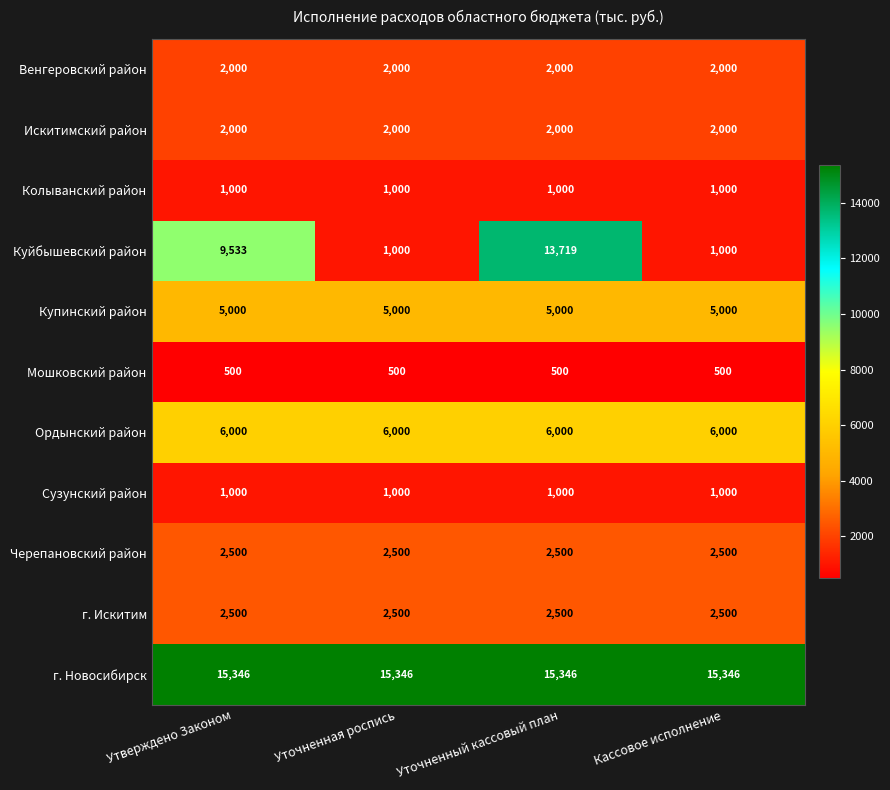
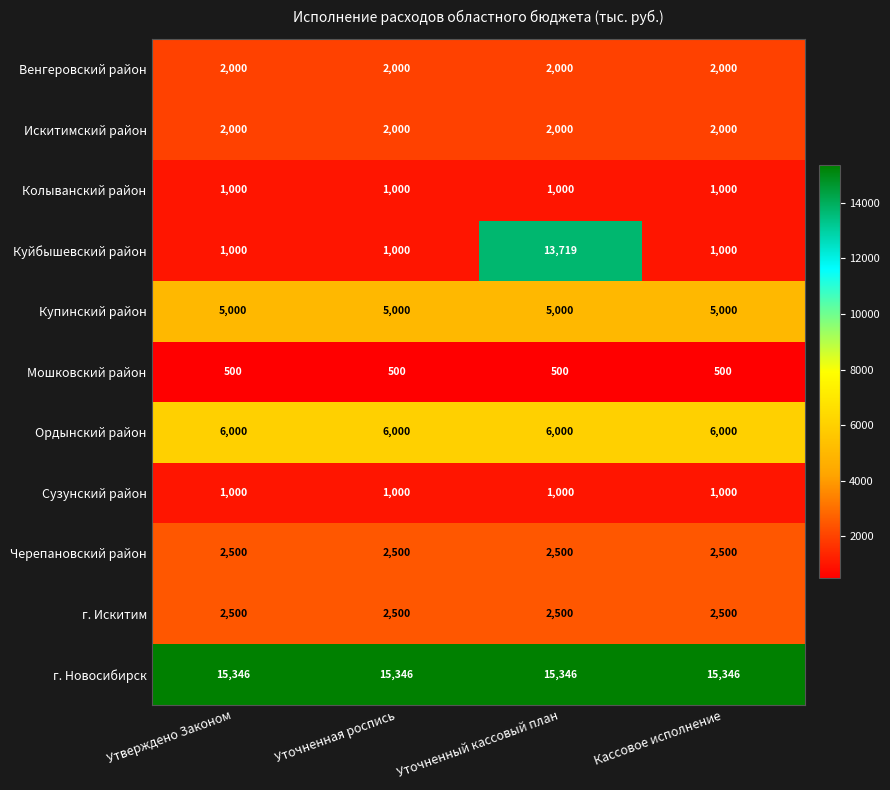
Куйбышевский район, Утверждено Законом: 9,533 -> 1,000
